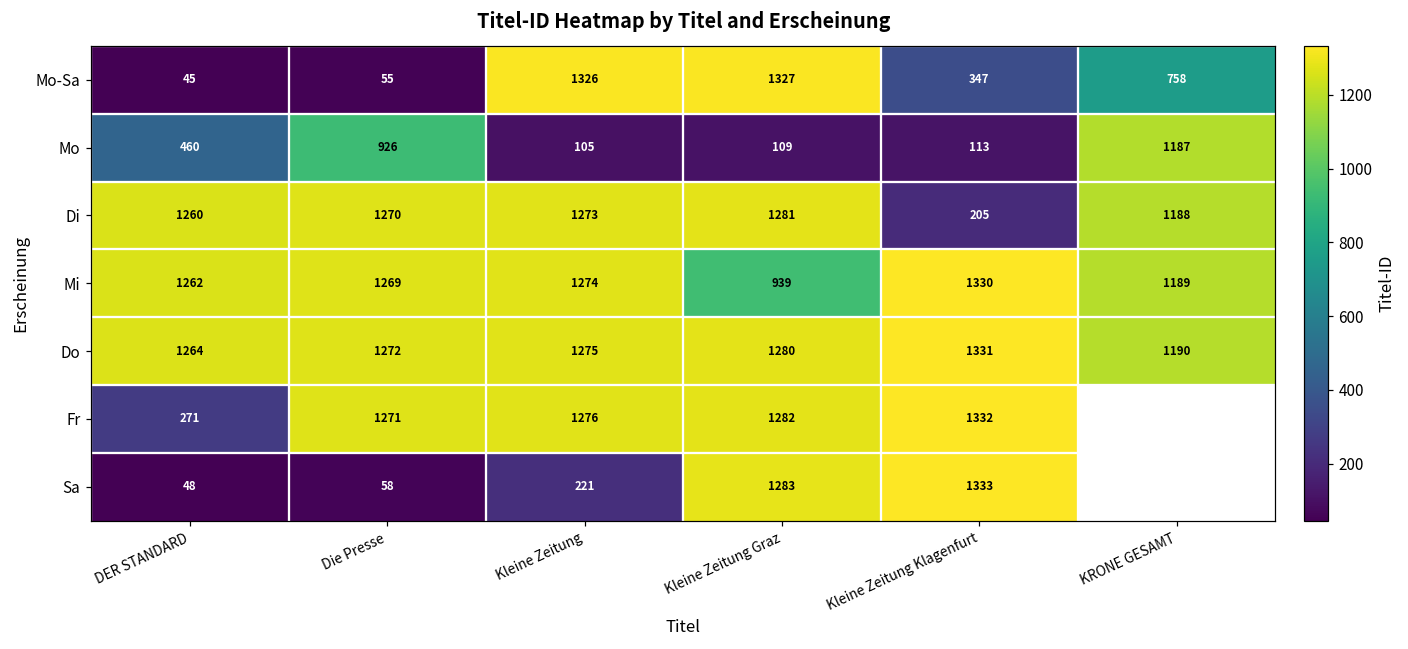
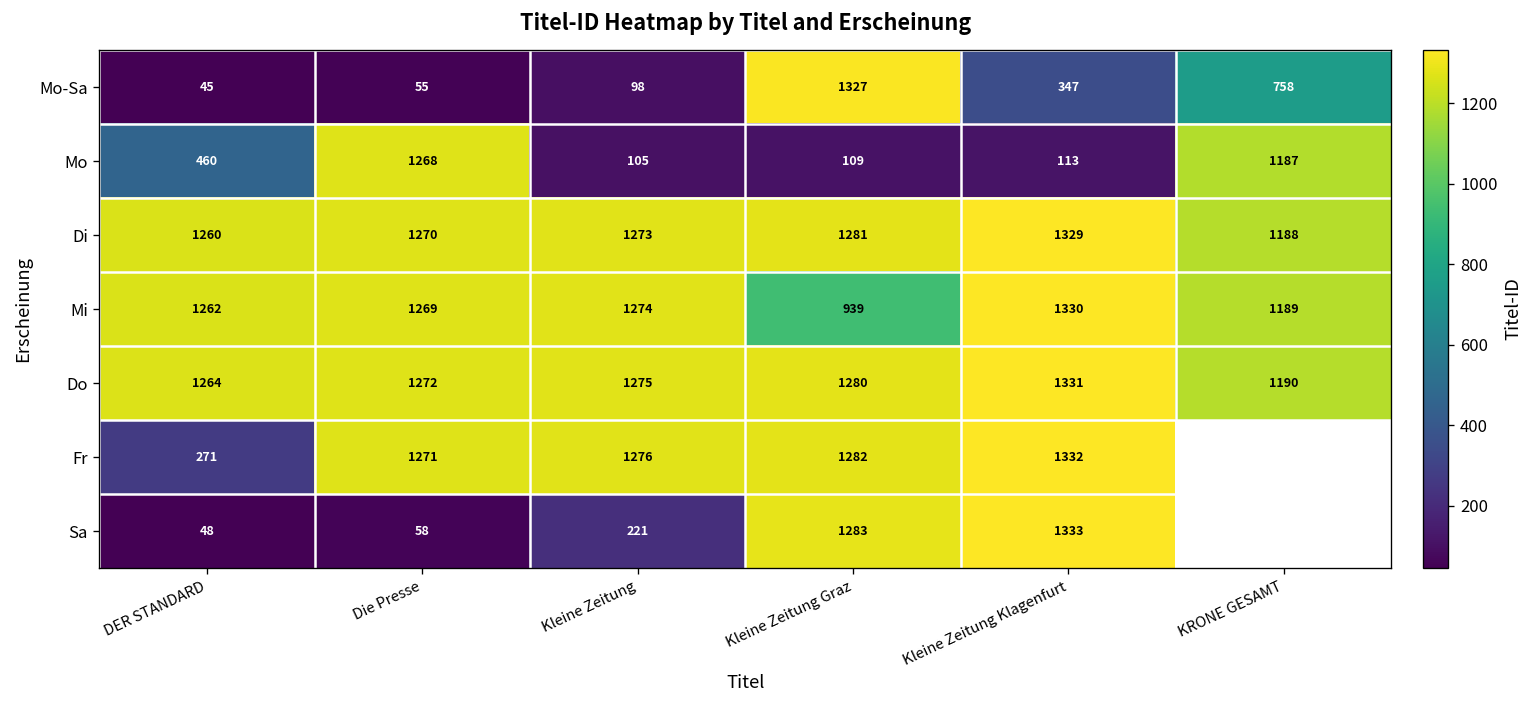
Mo-Sa, Kleine Zeitung: 1326 -> 98
Mo, Die Presse: 926 -> 1268
Di, Kleine Zeitung Klagenfurt: 205 -> 1329
